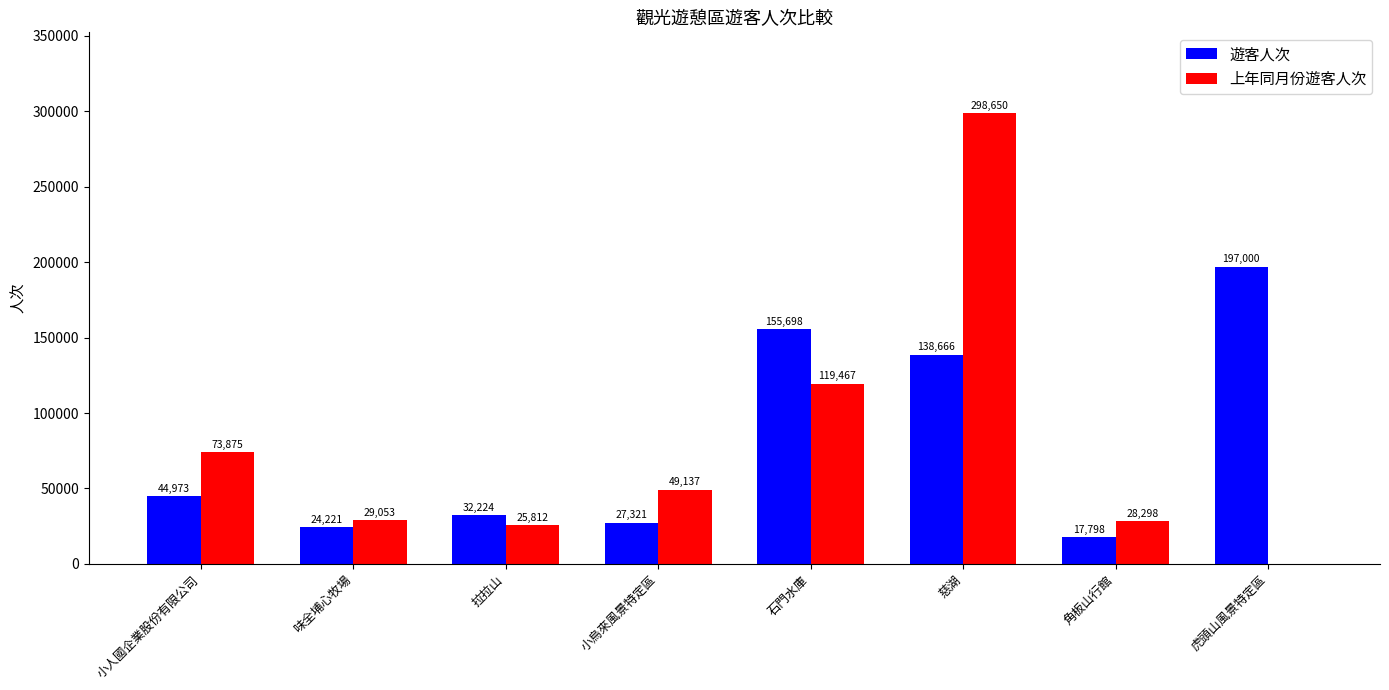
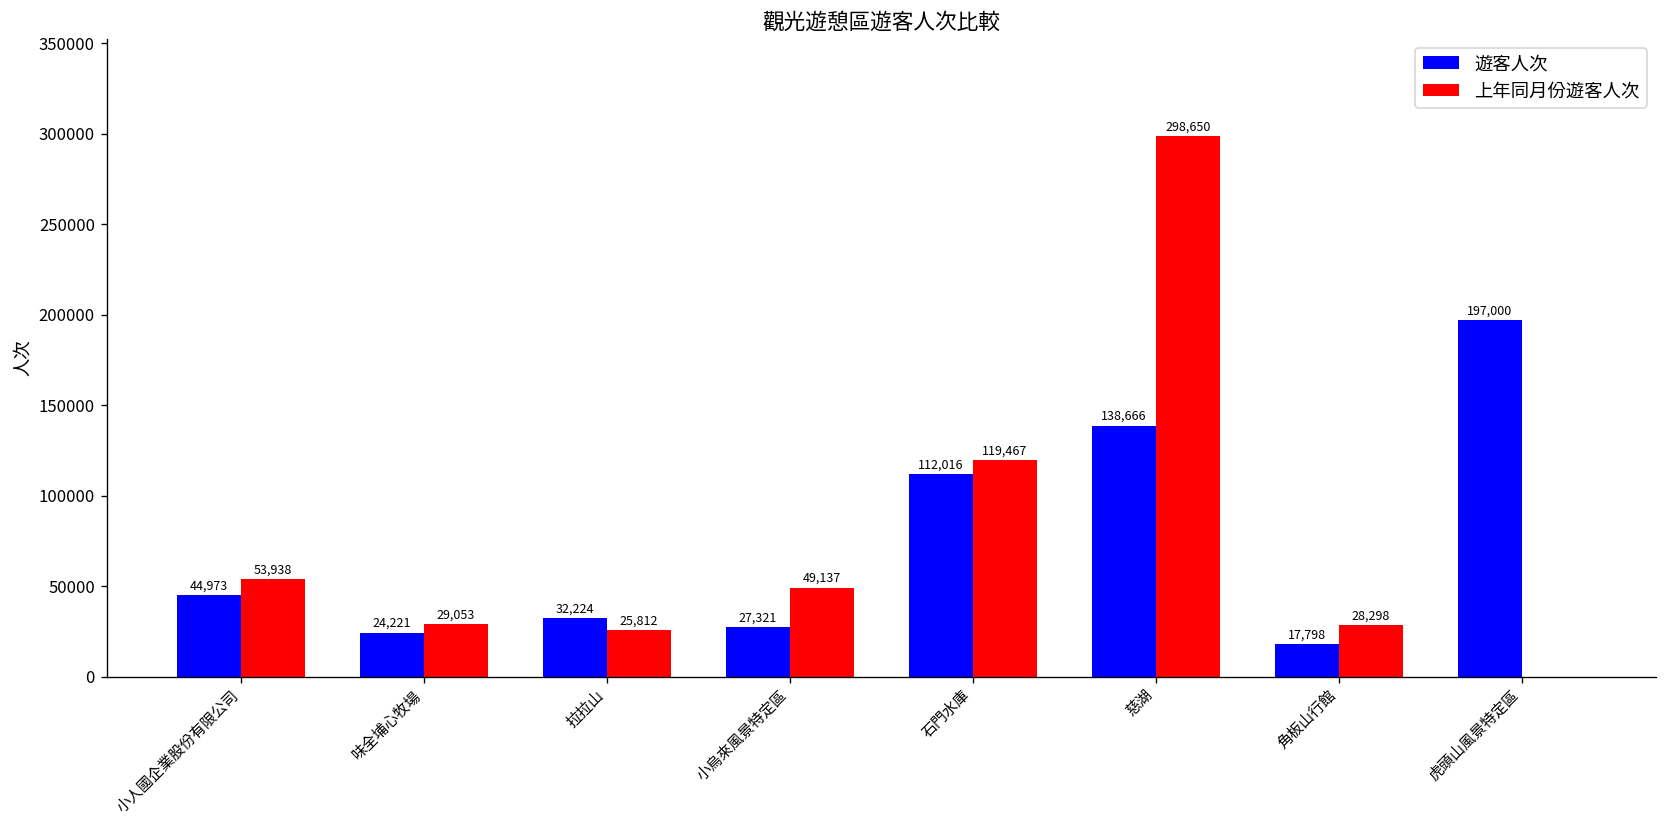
上年同月份遊客人次, 小人國企業股份有限公司: 73,875 -> 53,938
遊客人次, 石門水庫: 155,698 -> 112,016
